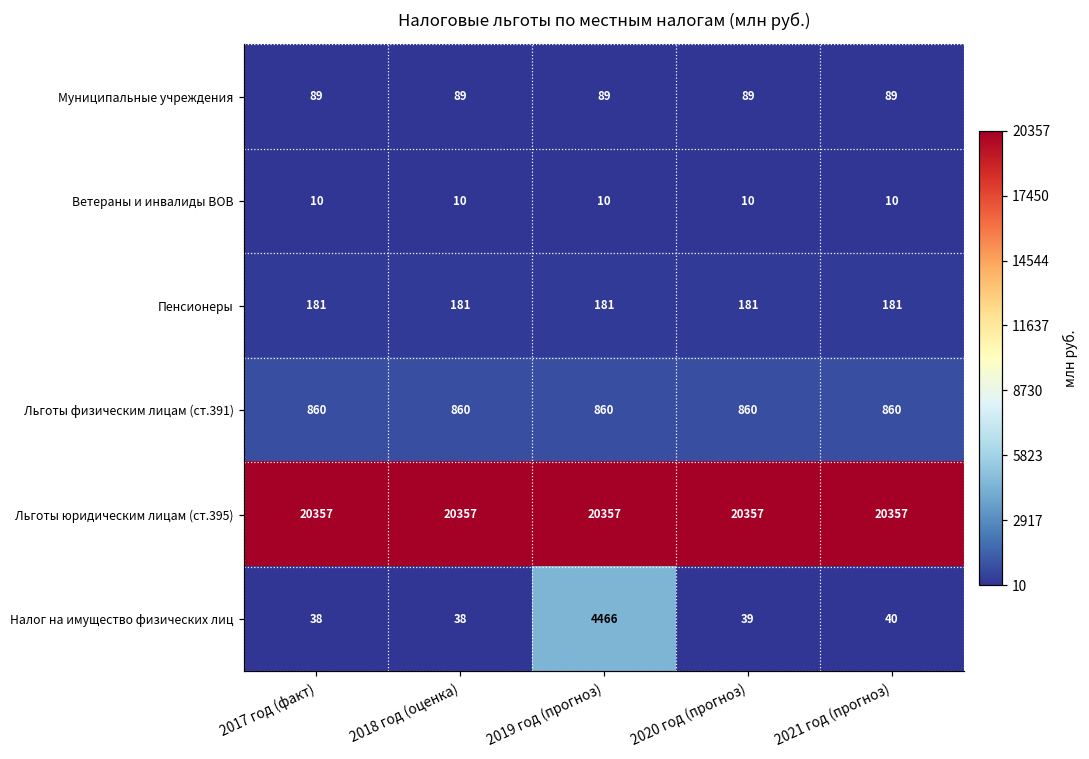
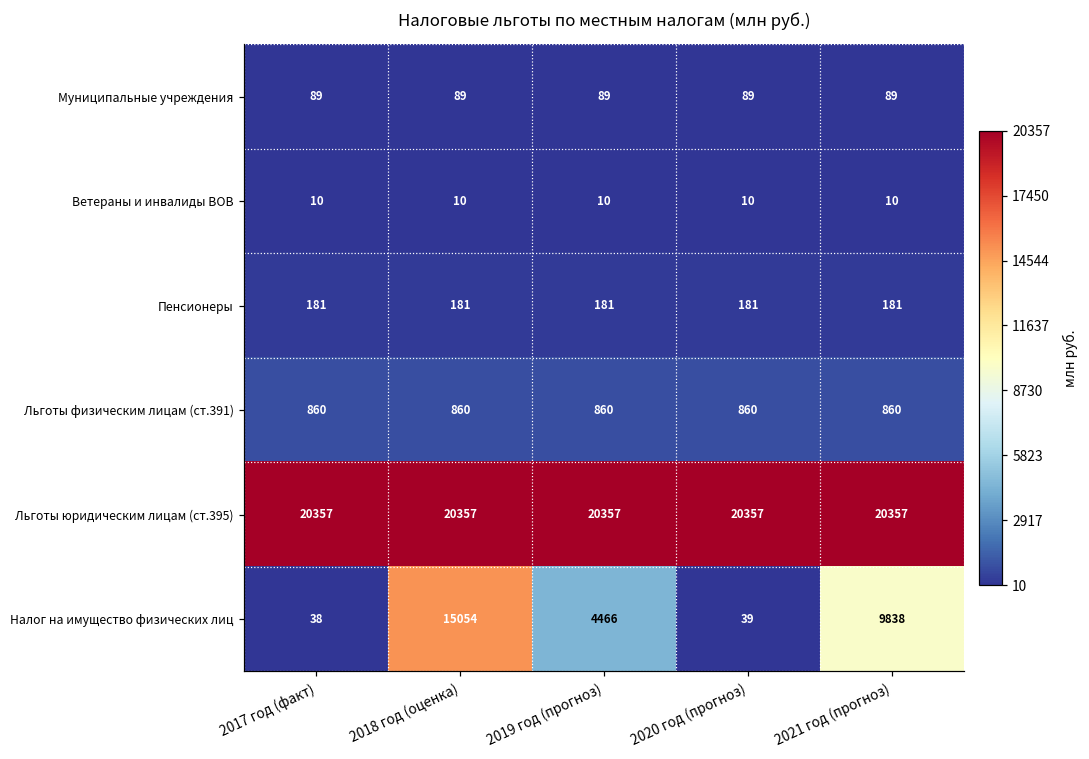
Налог на имущество физических лиц, 2018 год (оценка): 38 -> 15054
Налог на имущество физических лиц, 2021 год (прогноз): 40 -> 9838
